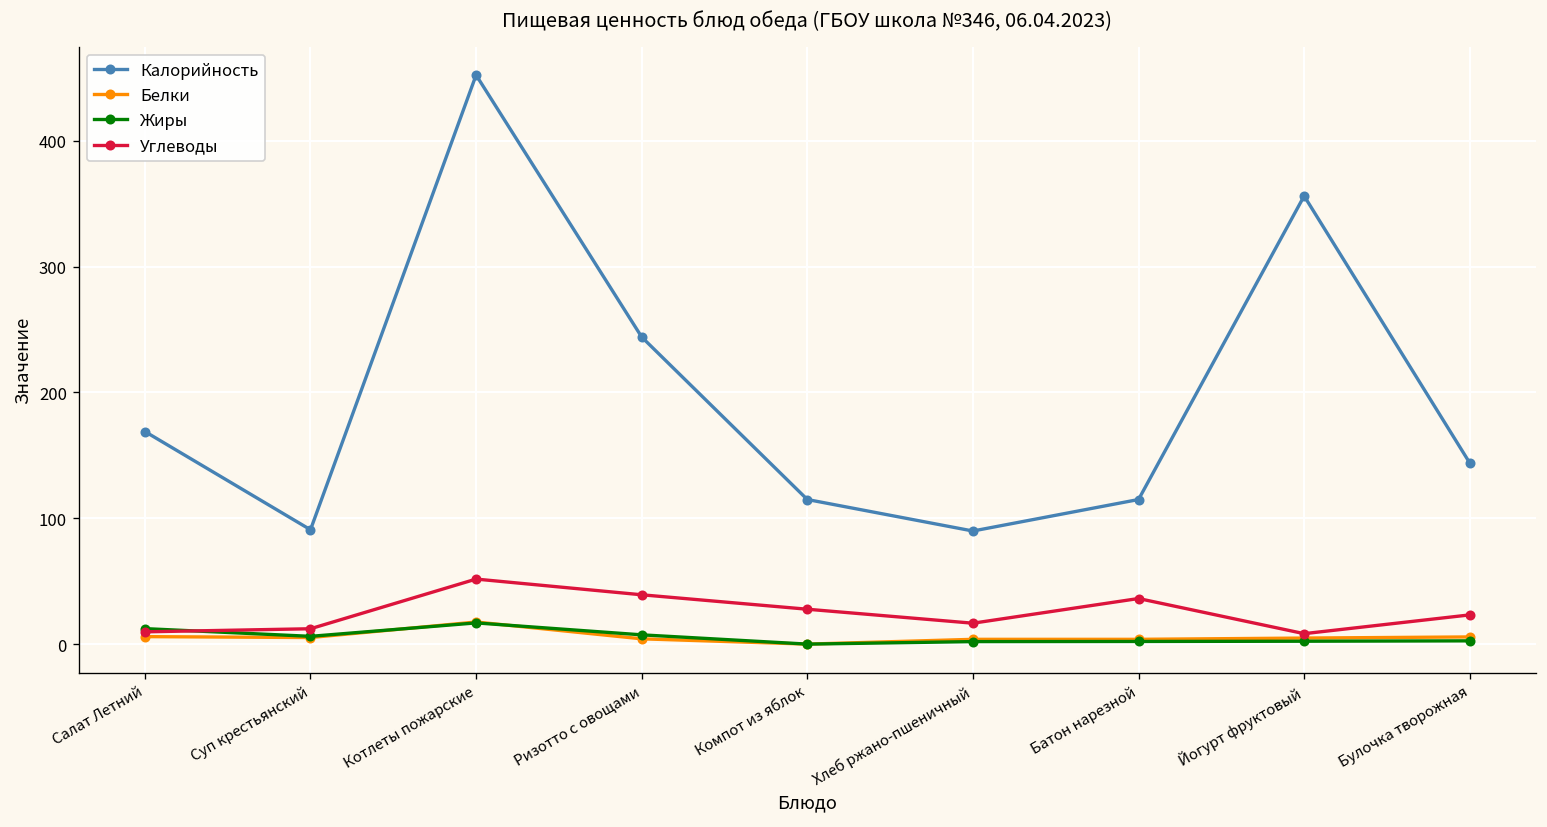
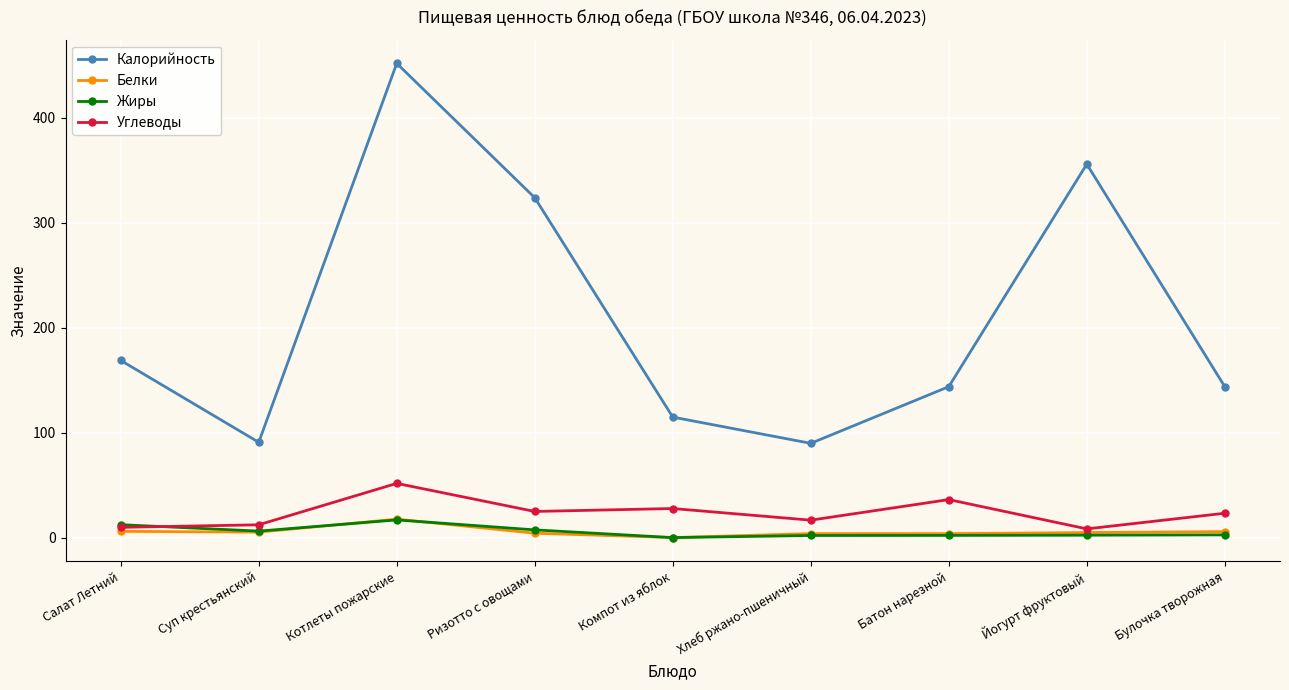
Калорийность, Ризотто с овощами: 244 -> 324
Углеводы, Ризотто с овощами: 39 -> 25
Калорийность, Батон нарезной: 115 -> 144
